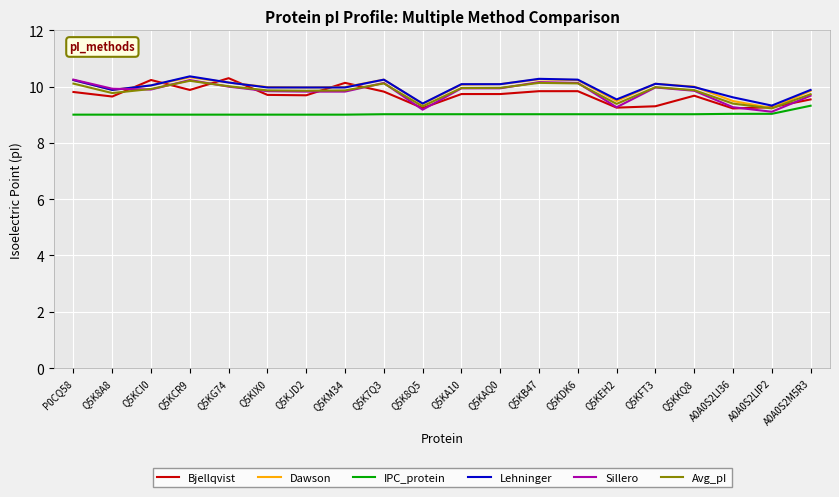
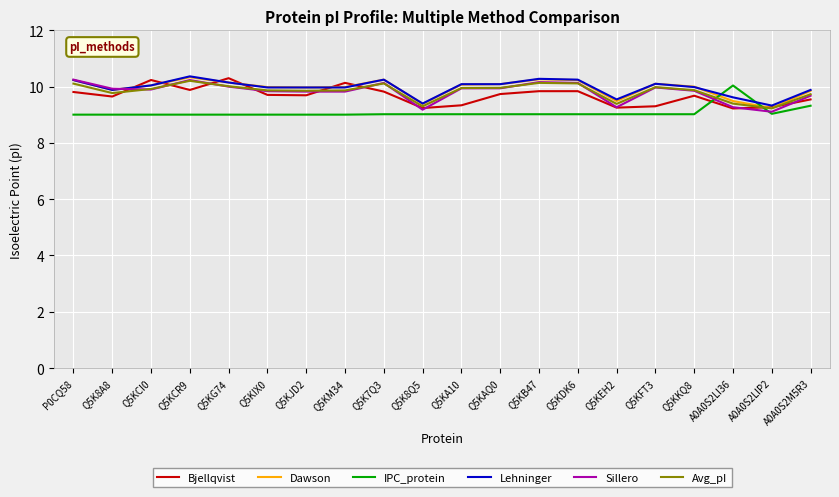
Bjellqvist, Q5KA10: 9.7 -> 9.3
IPC_protein, A0A0S2LI36: 9.0 -> 10.0
